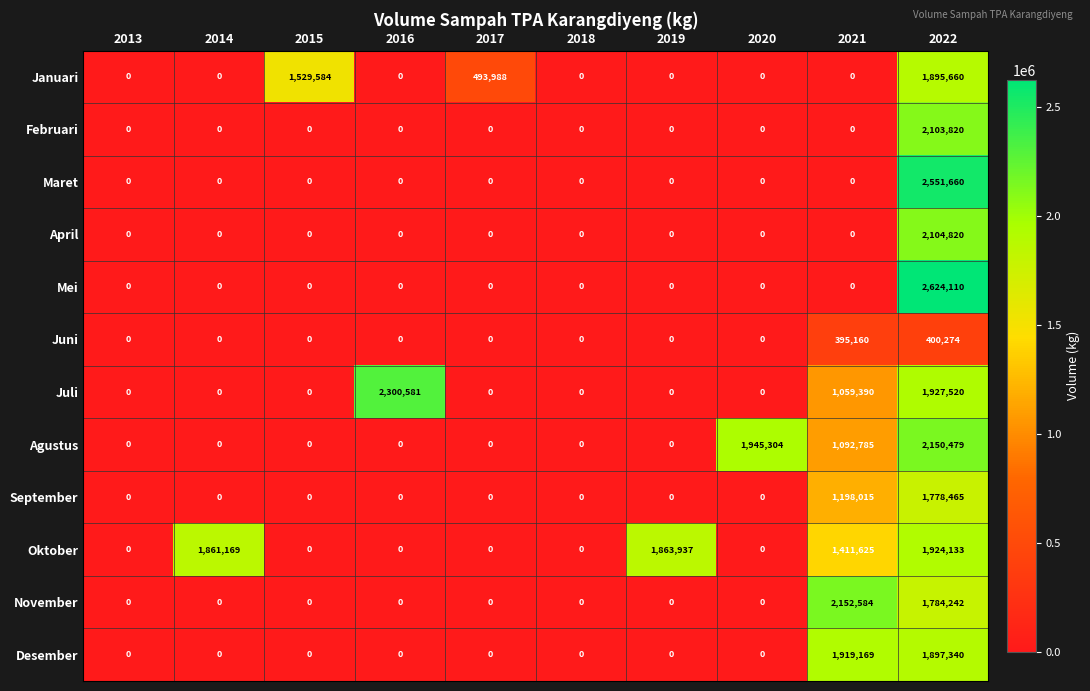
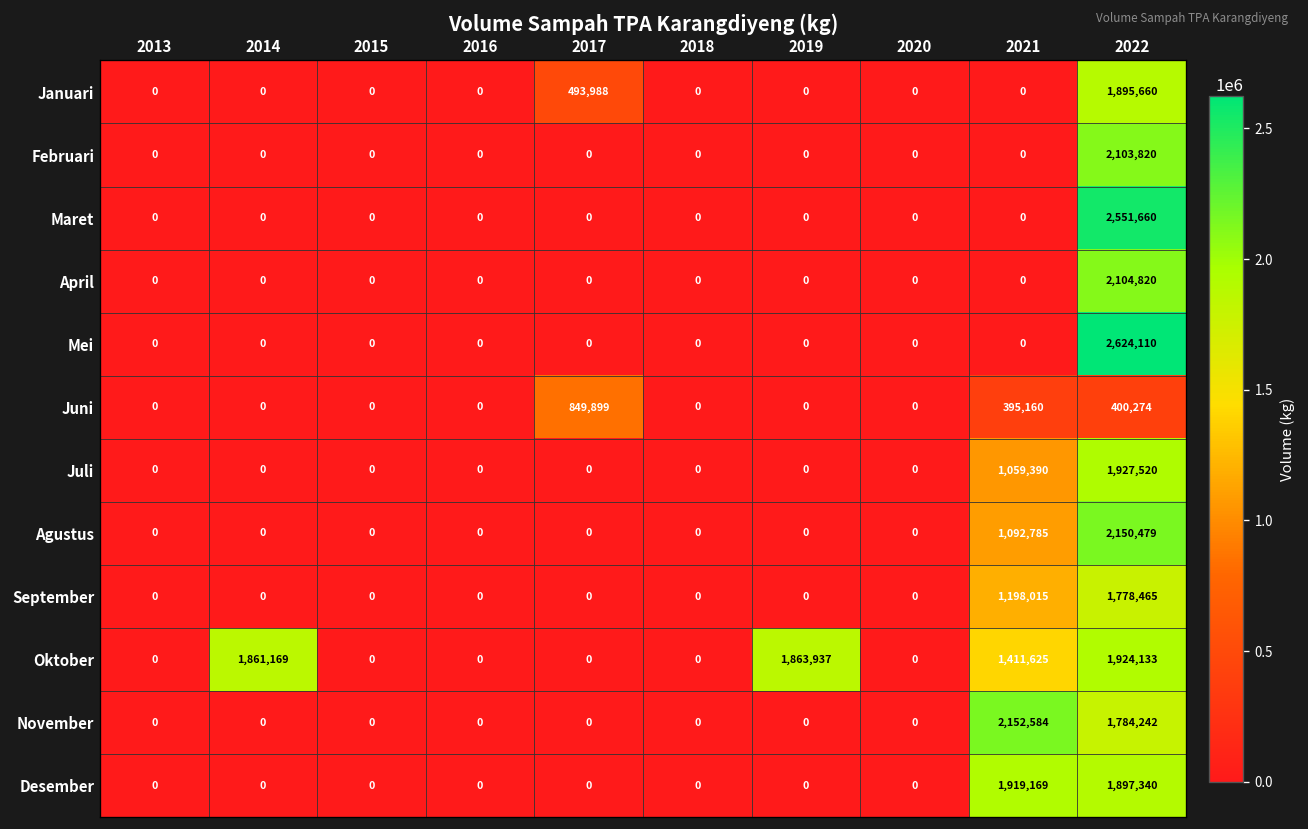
Januari, 2015: 1,529,584 -> 0
Juni, 2017: 0 -> 849,899
Juli, 2016: 2,300,581 -> 0
Agustus, 2020: 1,945,304 -> 0
